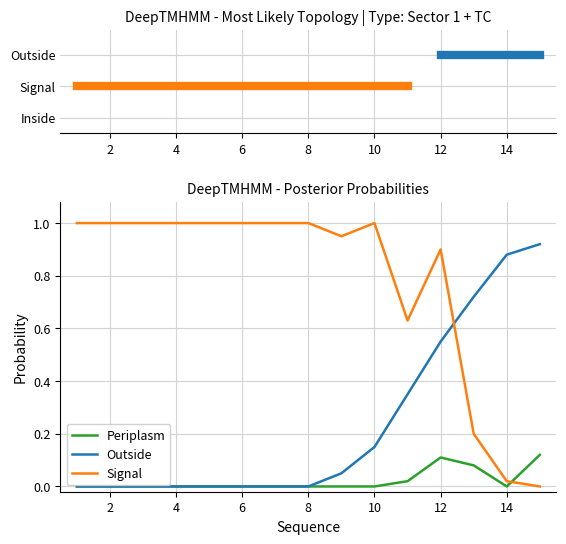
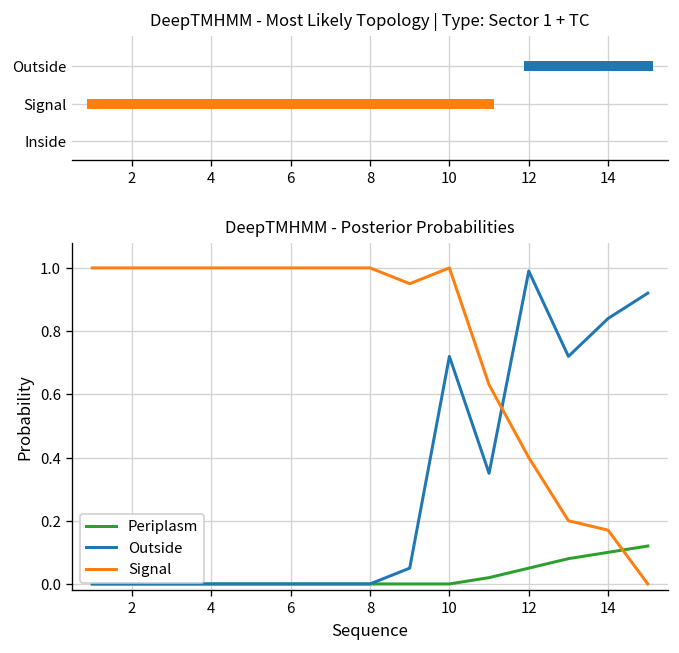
DeepTMHMM - Posterior Probabilities, Outside, 10: 0.15 -> 0.72
DeepTMHMM - Posterior Probabilities, Periplasm, 12: 0.11 -> 0.05
DeepTMHMM - Posterior Probabilities, Outside, 12: 0.55 -> 0.99
DeepTMHMM - Posterior Probabilities, Signal, 12: 0.9 -> 0.4
DeepTMHMM - Posterior Probabilities, Periplasm, 14: 0.0 -> 0.1
DeepTMHMM - Posterior Probabilities, Outside, 14: 0.88 -> 0.84
DeepTMHMM - Posterior Probabilities, Signal, 14: 0.02 -> 0.17
